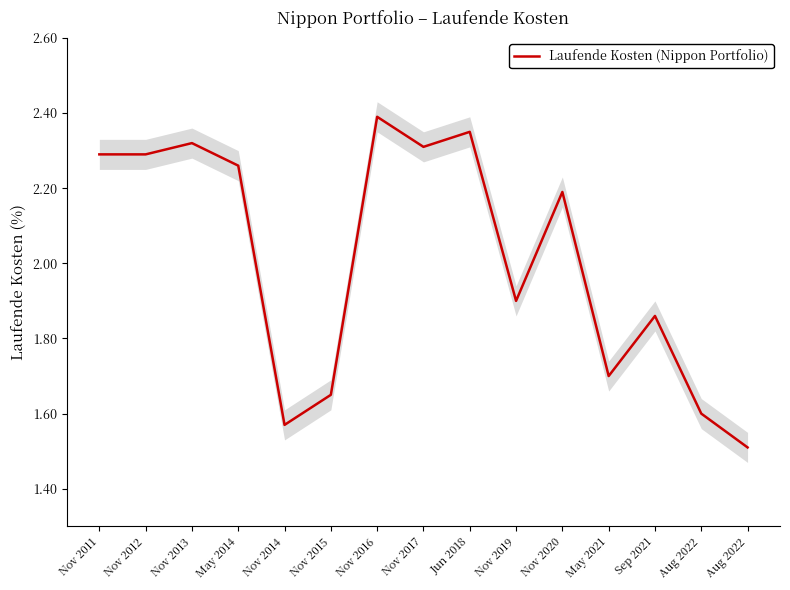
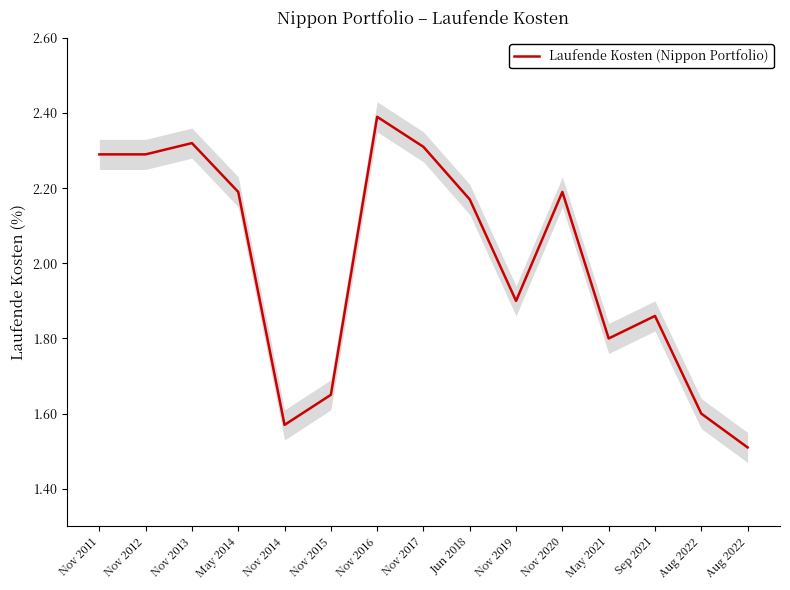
Laufende Kosten (Nippon Portfolio), May 2014: 2.26 -> 2.19
Laufende Kosten (Nippon Portfolio), Jun 2018: 2.35 -> 2.17
Laufende Kosten (Nippon Portfolio), May 2021: 1.7 -> 1.8
